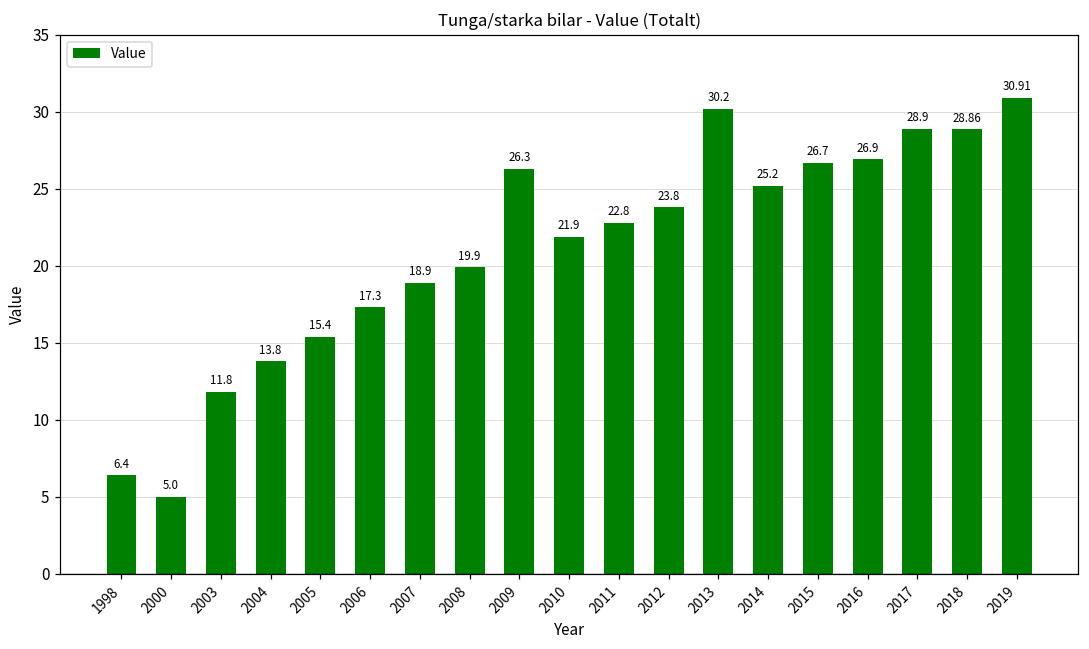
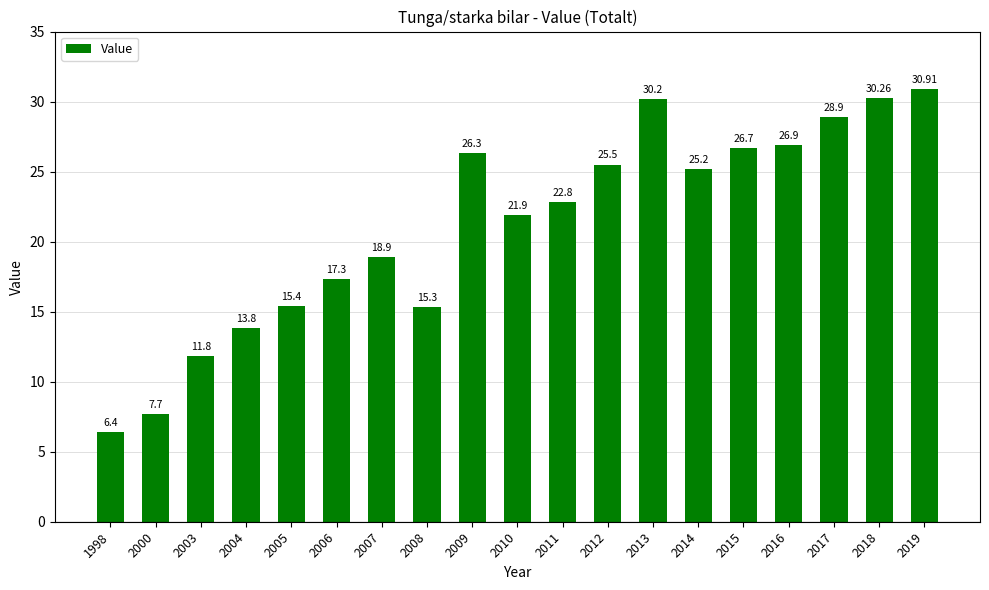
2000: 5.0 -> 7.7
2008: 19.9 -> 15.3
2012: 23.8 -> 25.5
2018: 28.86 -> 30.26
